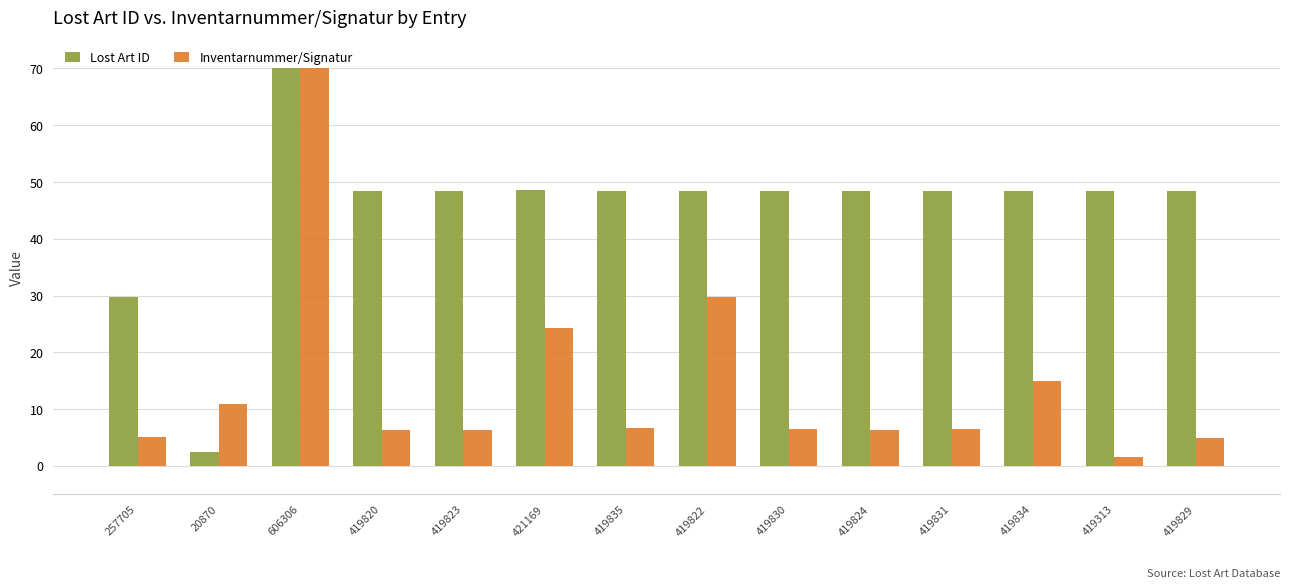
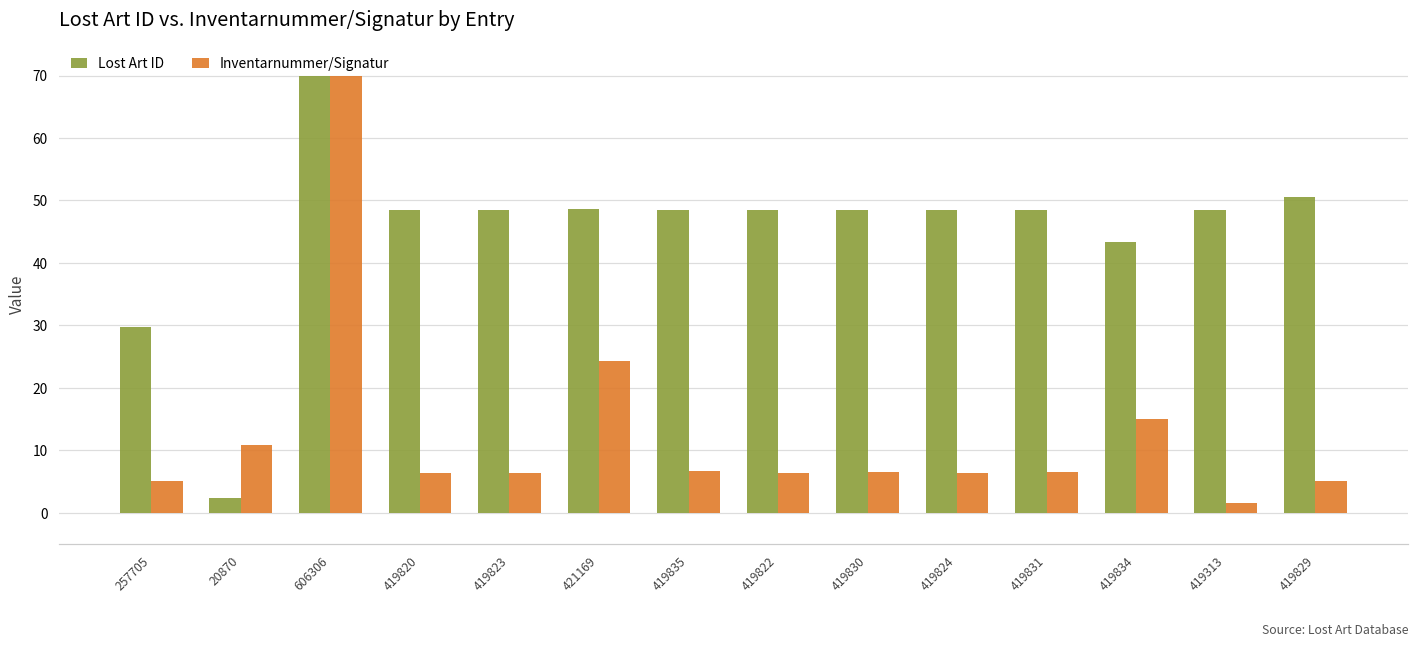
Inventarnummer/Signatur, 419822: 30 -> 6
Lost Art ID, 419834: 48 -> 43
Lost Art ID, 419829: 48 -> 51
